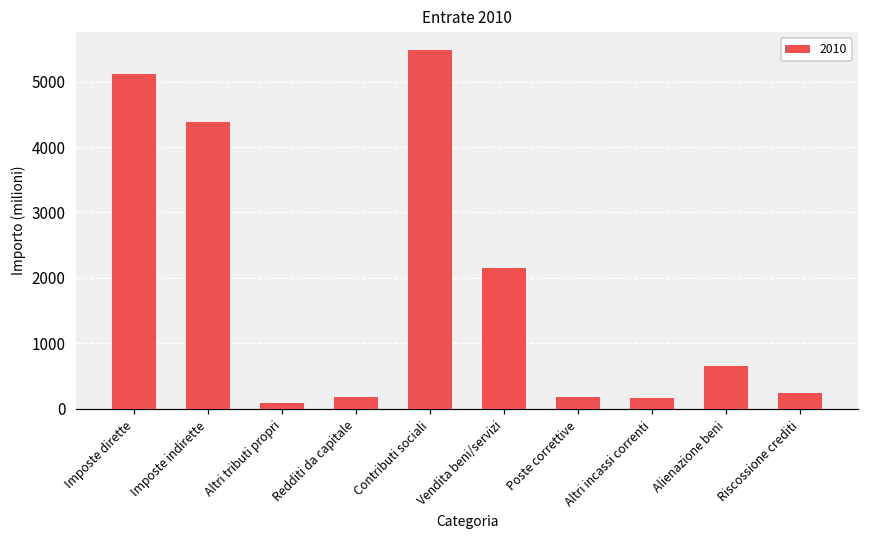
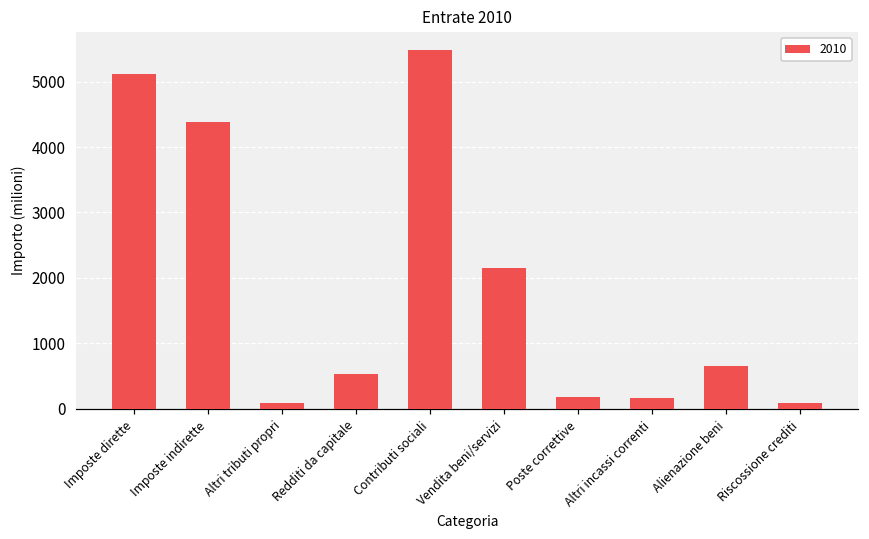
Redditi da capitale: 200 -> 500
Riscossione crediti: 200 -> 100
